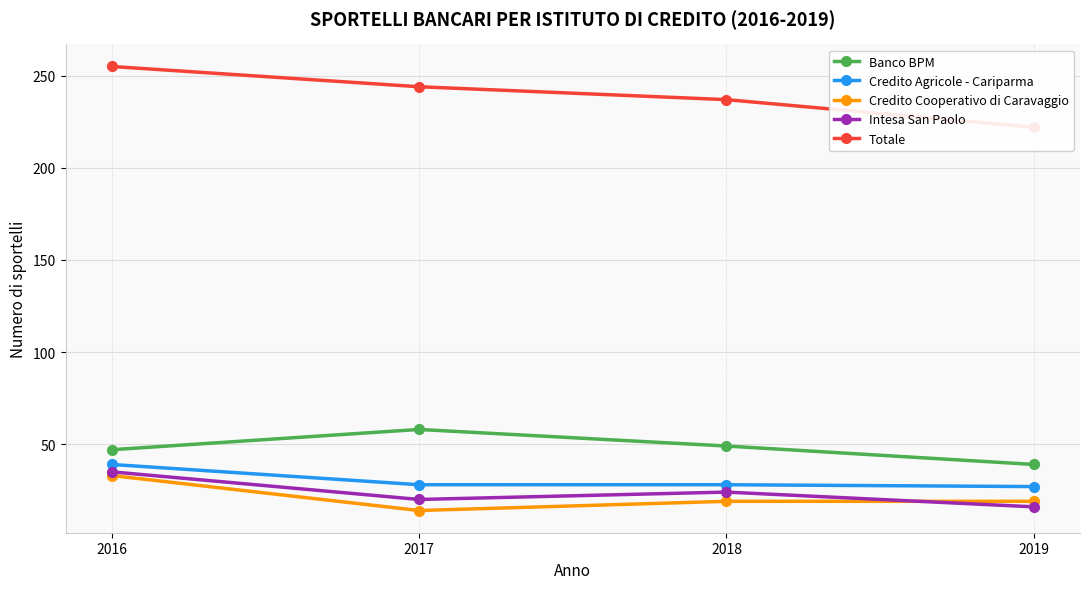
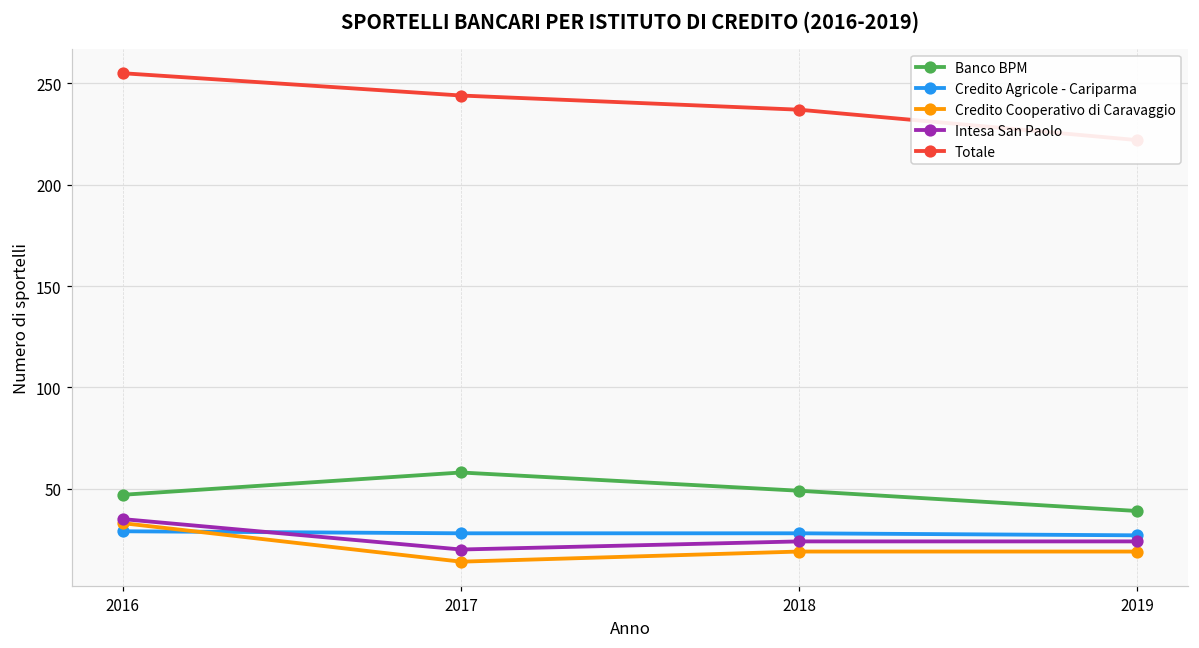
Credito Agricole - Cariparma, 2016: 39 -> 29
Intesa San Paolo, 2019: 16 -> 24
